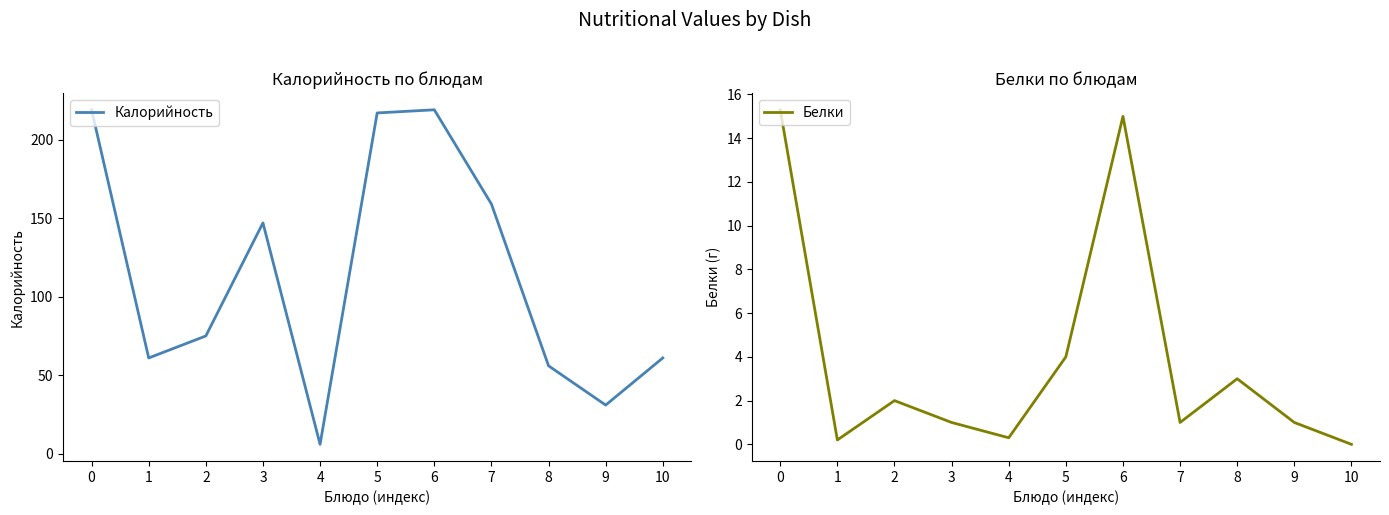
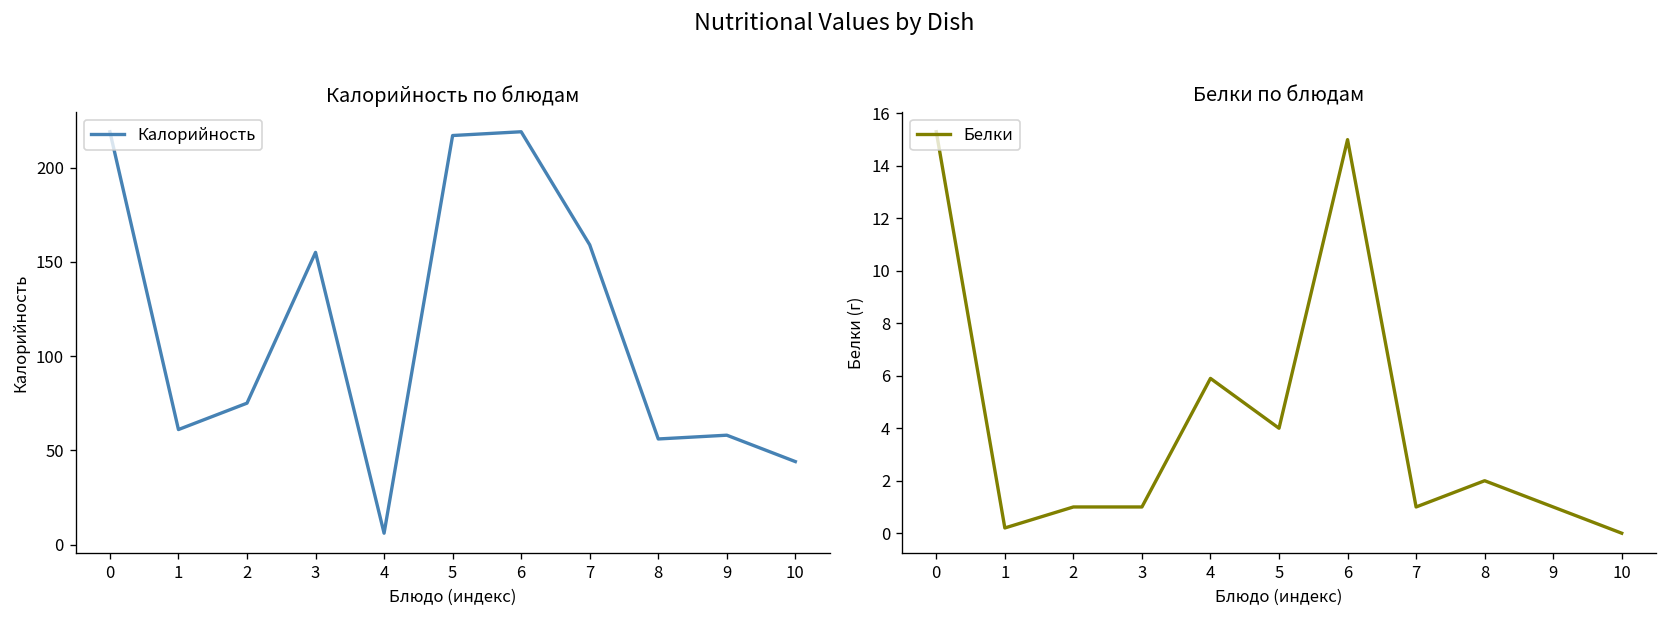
Калорийность по блюдам, 3: 147 -> 155
Калорийность по блюдам, 9: 31 -> 58
Калорийность по блюдам, 10: 61 -> 44
Белки по блюдам, 2: 2 -> 1
Белки по блюдам, 4: 0.3 -> 5.9
Белки по блюдам, 8: 3 -> 2
